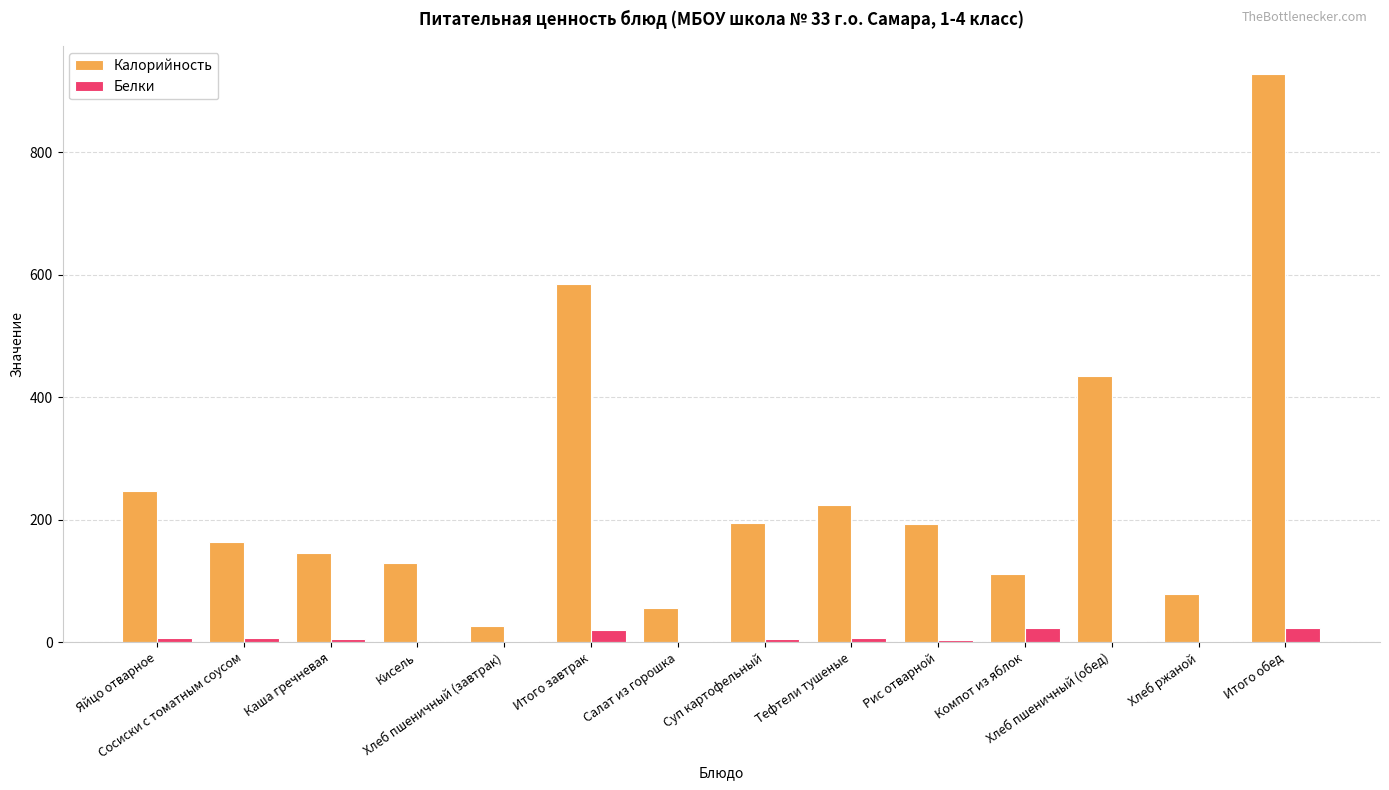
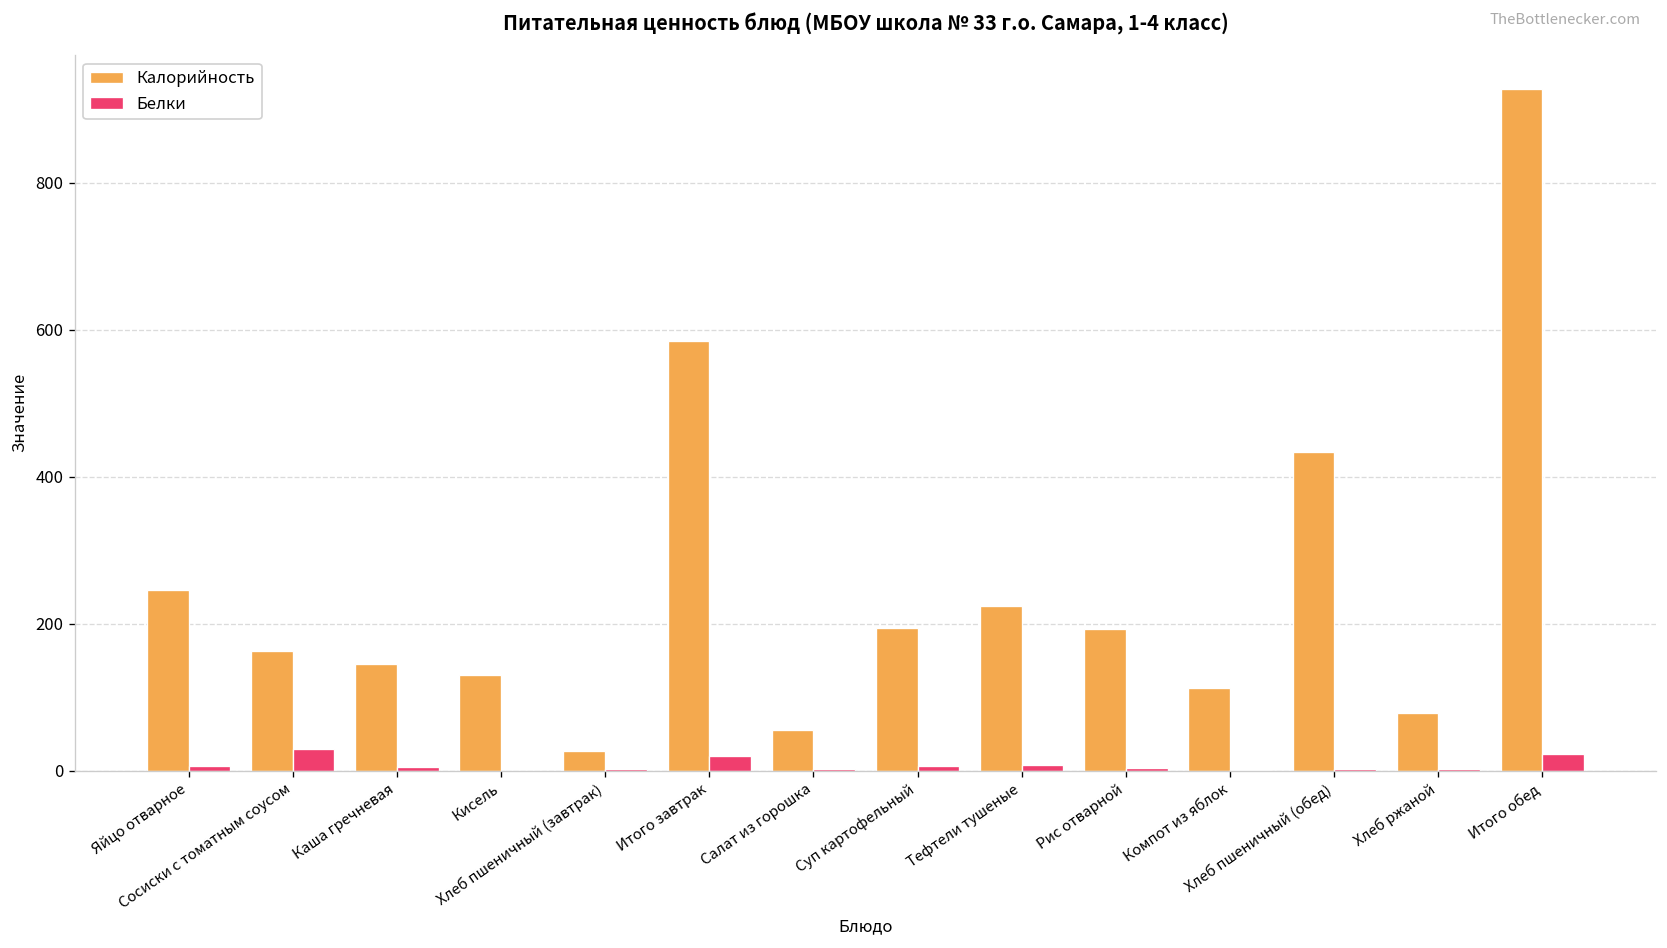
Белки, Сосиски с томатным соусом: 10 -> 30
Белки, Компот из яблок: 20 -> 0
